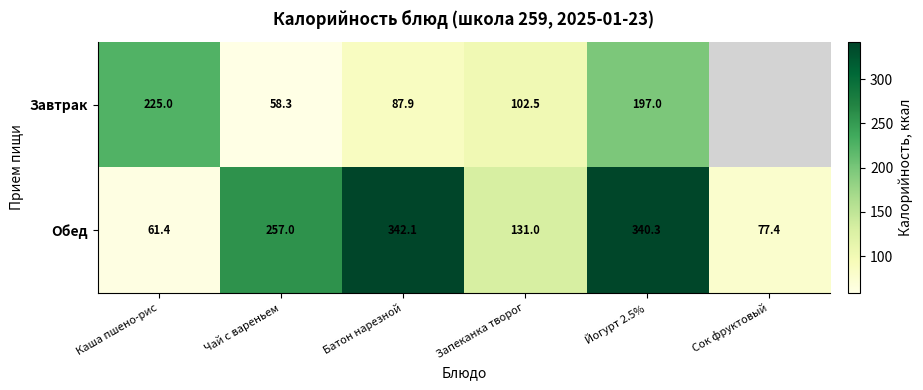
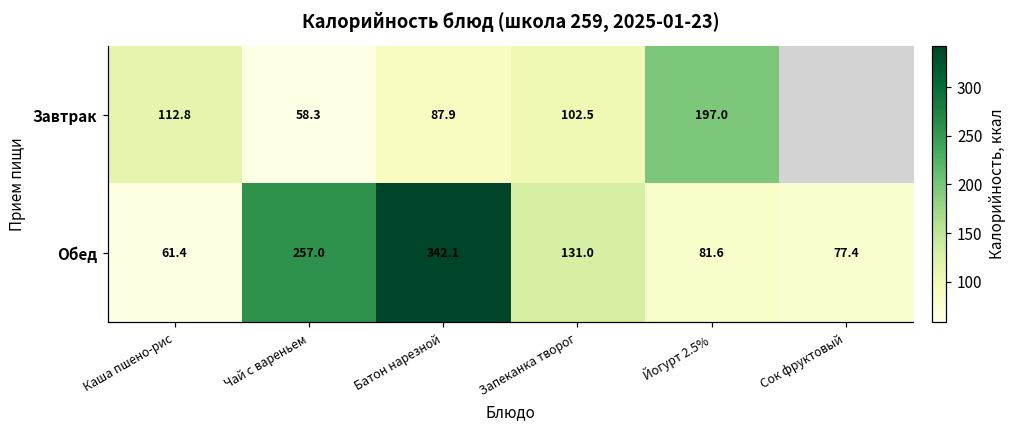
Завтрак, Каша пшено-рис: 225.0 -> 112.8
Обед, Йогурт 2.5%: 340.3 -> 81.6
